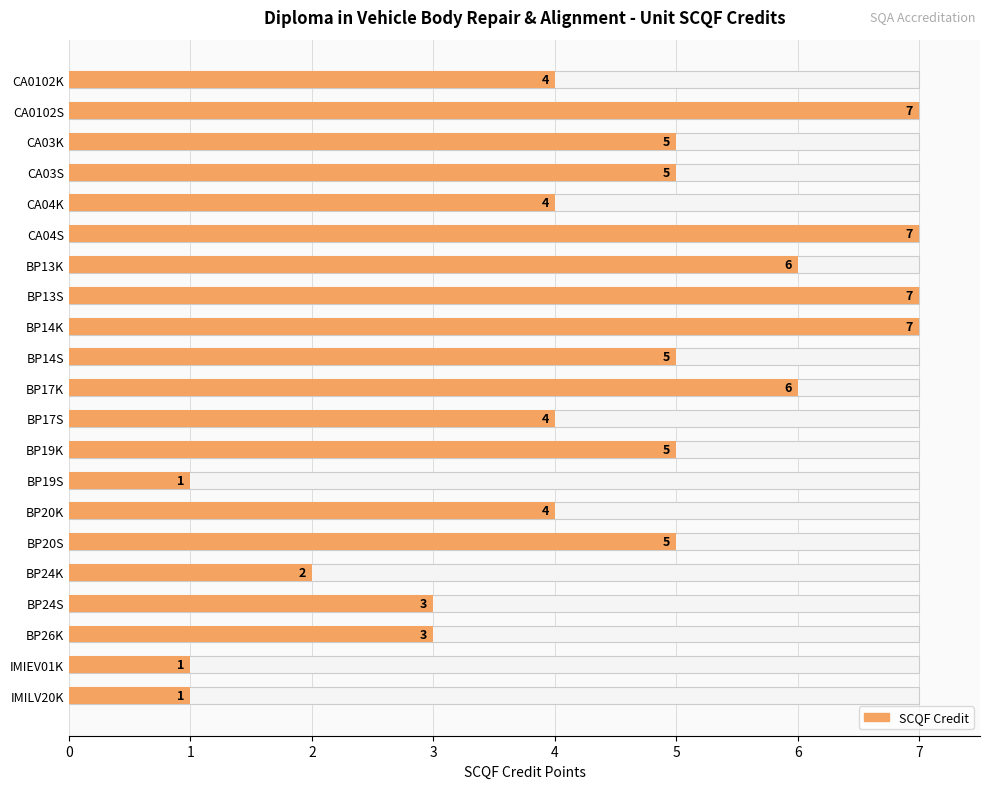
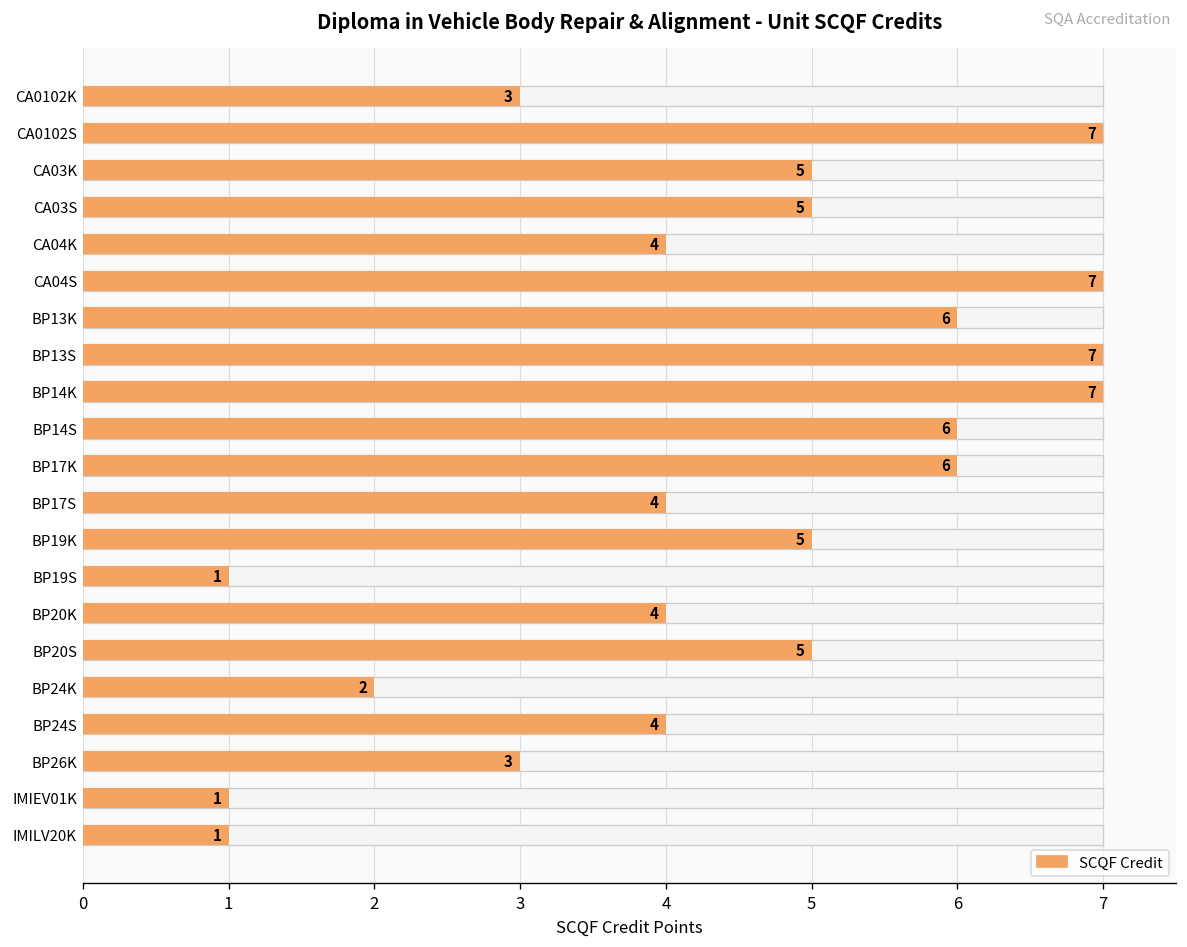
SCQF Credit, CA0102K: 4 -> 3
SCQF Credit, BP14S: 5 -> 6
SCQF Credit, BP24S: 3 -> 4
